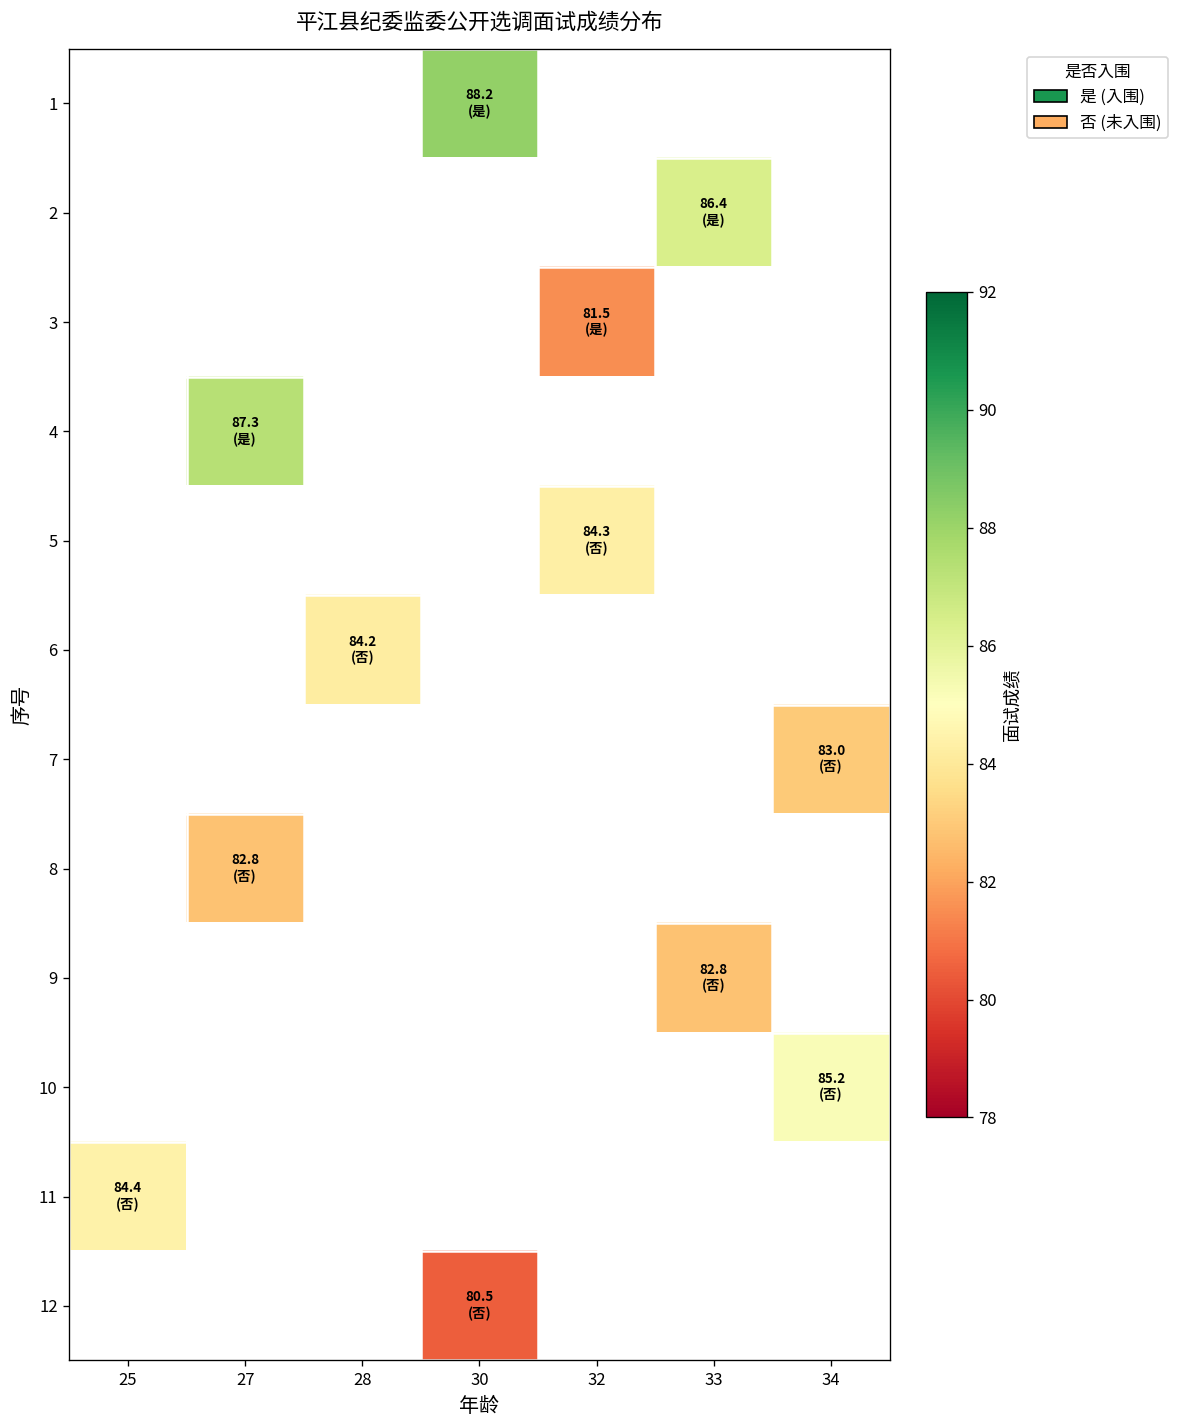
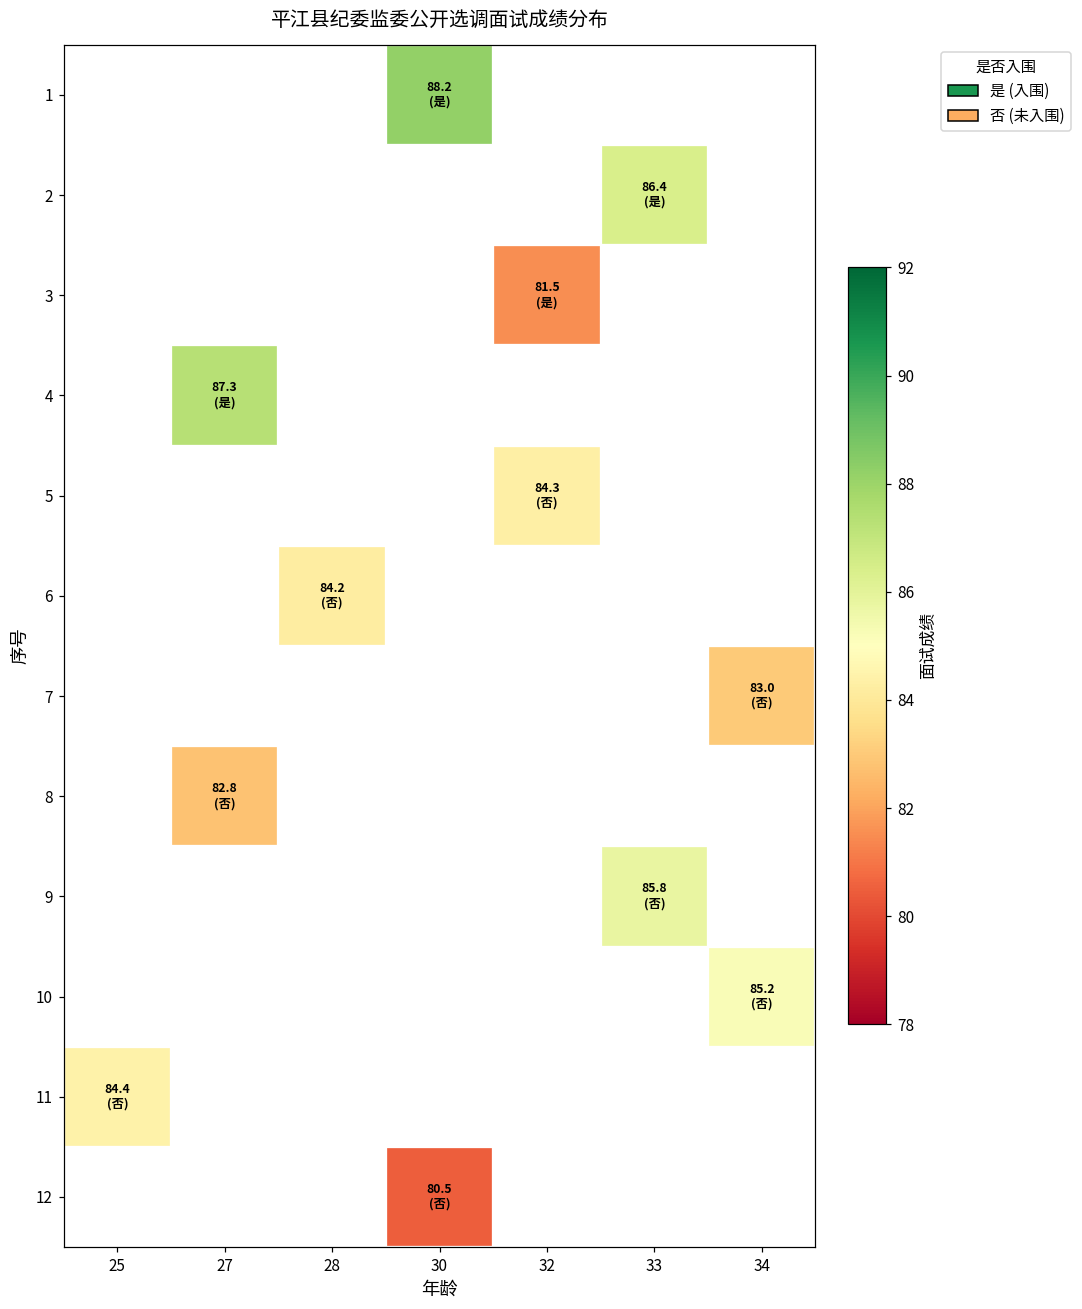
9, 33: 82.8 -> 85.8
